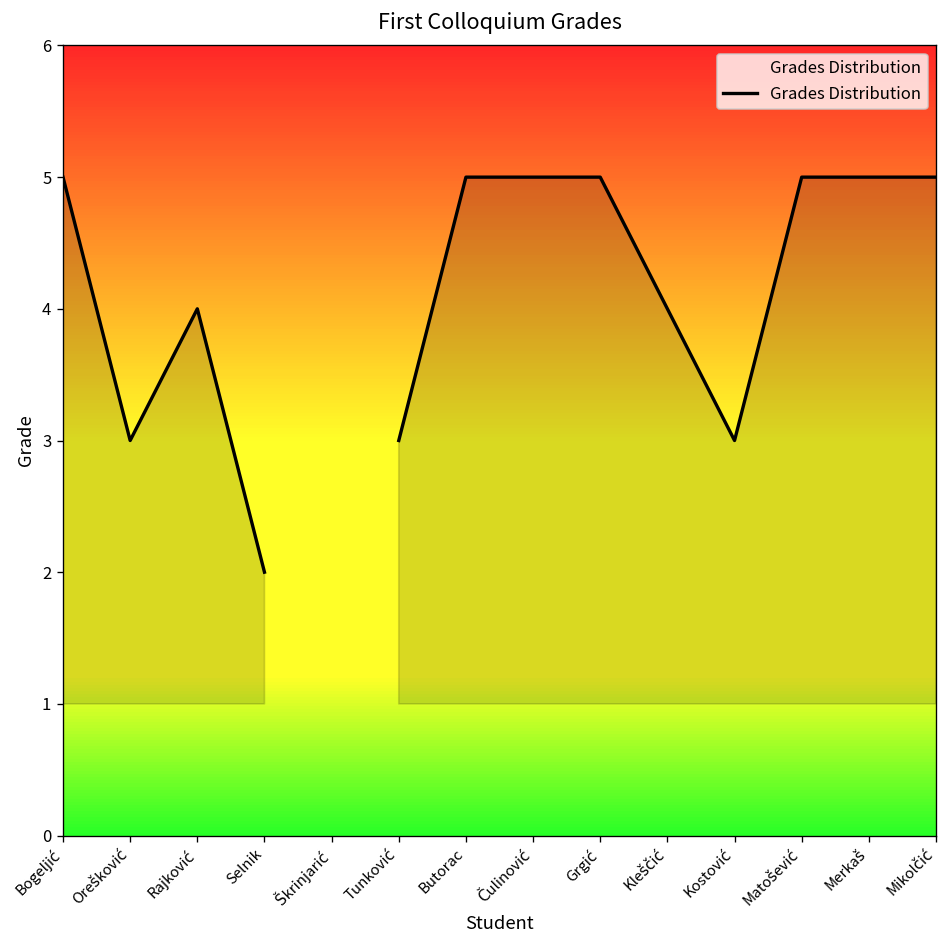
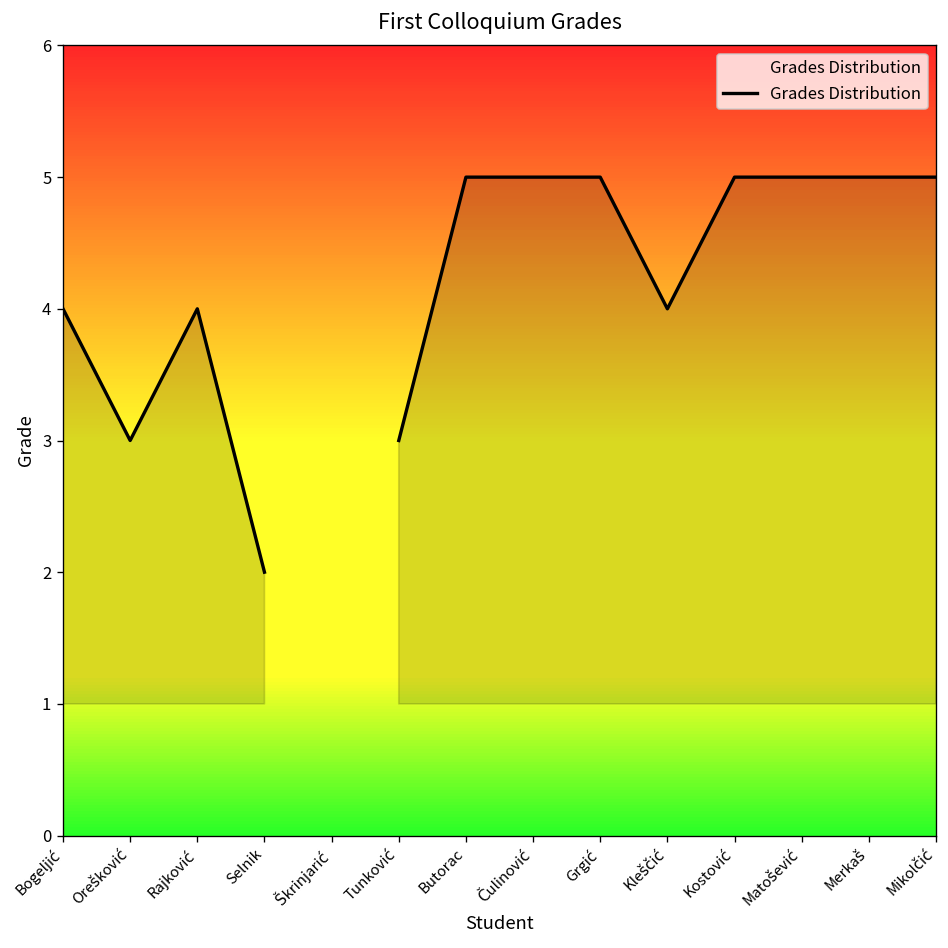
Bogeljić: 5 -> 4
Kostović: 3 -> 5
